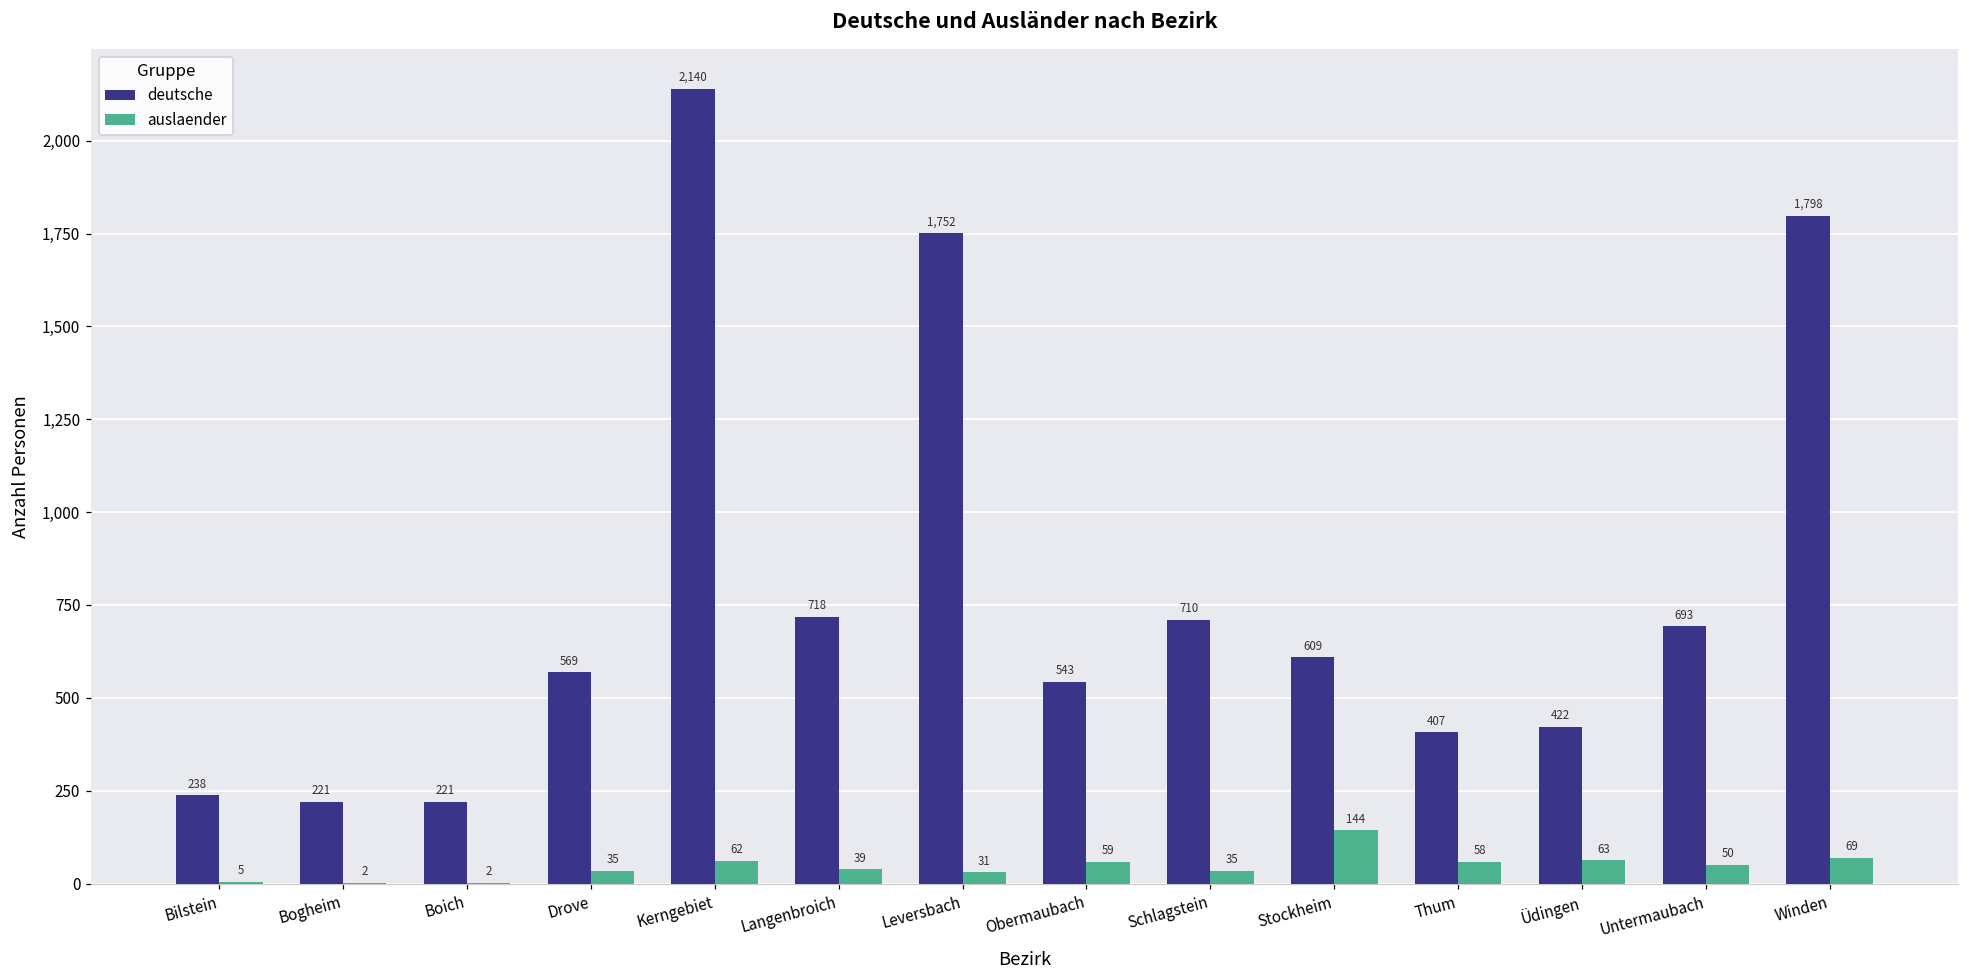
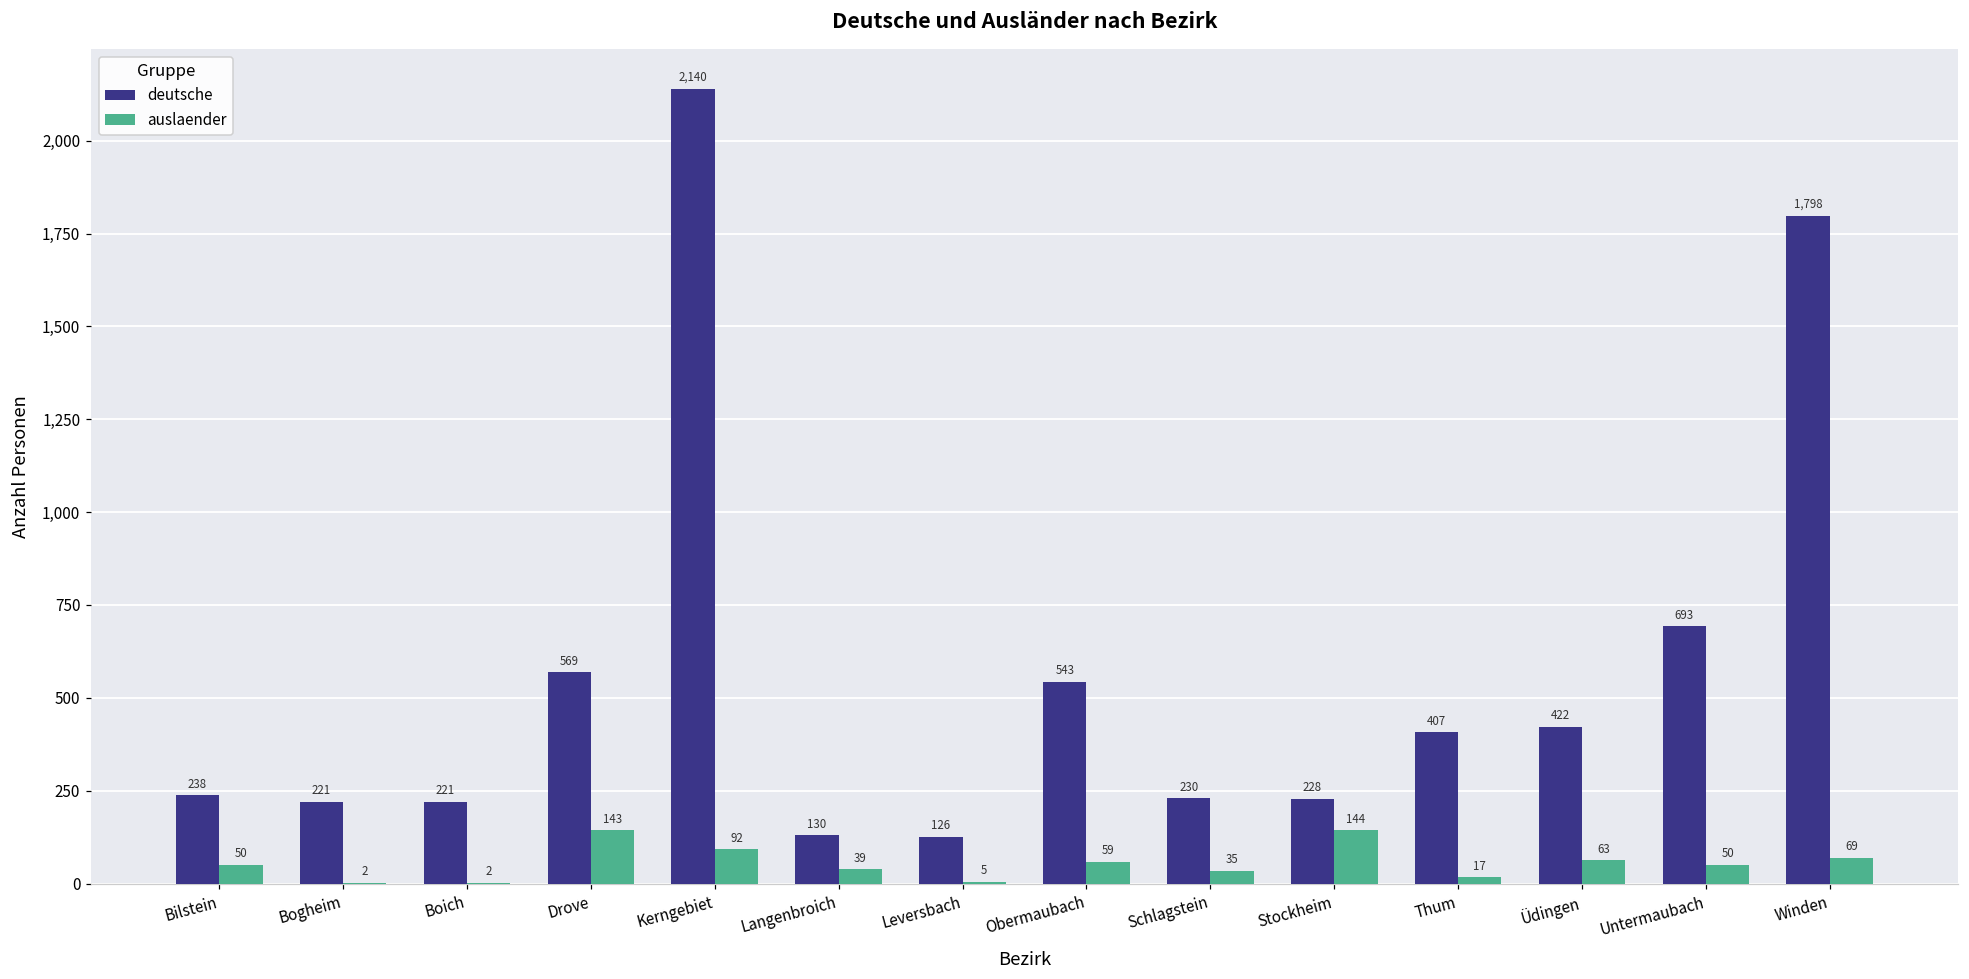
auslaender, Bilstein: 5 -> 50
auslaender, Drove: 35 -> 143
auslaender, Kerngebiet: 62 -> 92
deutsche, Langenbroich: 718 -> 130
deutsche, Leversbach: 1,752 -> 126
auslaender, Leversbach: 31 -> 5
deutsche, Schlagstein: 710 -> 230
deutsche, Stockheim: 609 -> 228
auslaender, Thum: 58 -> 17
